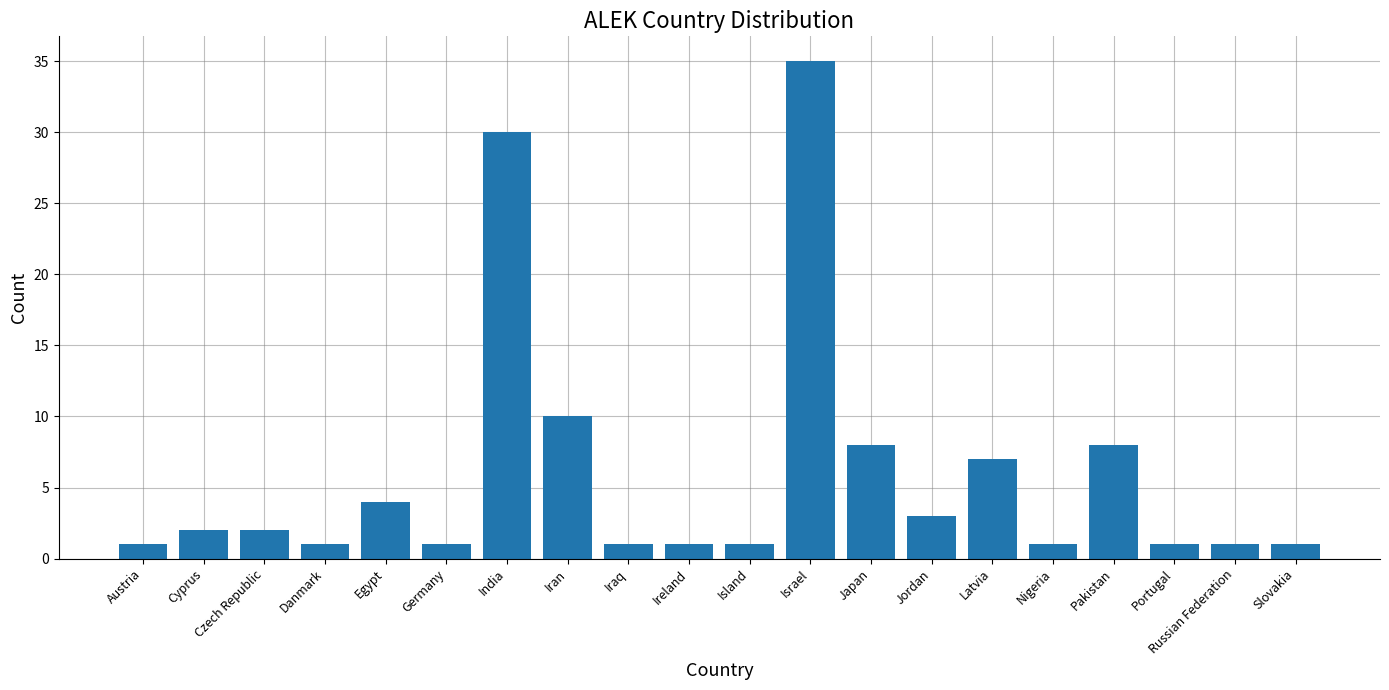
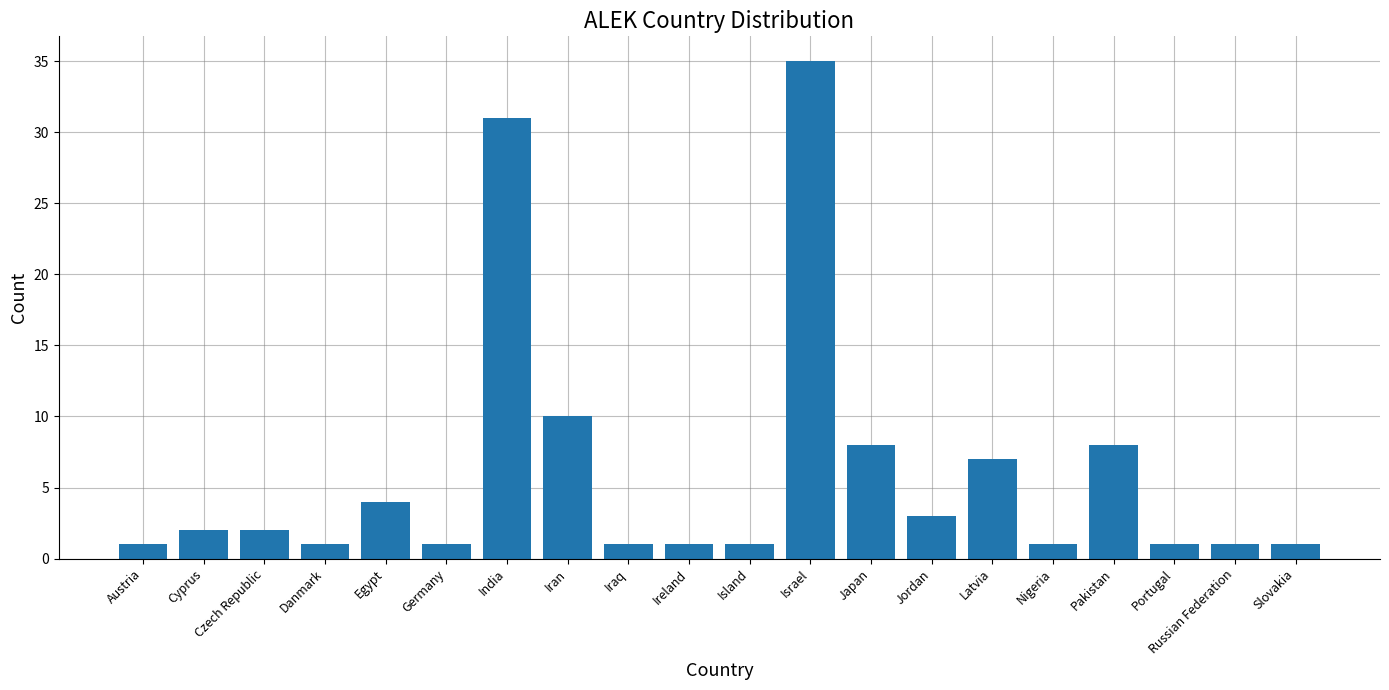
India: 30 -> 31
